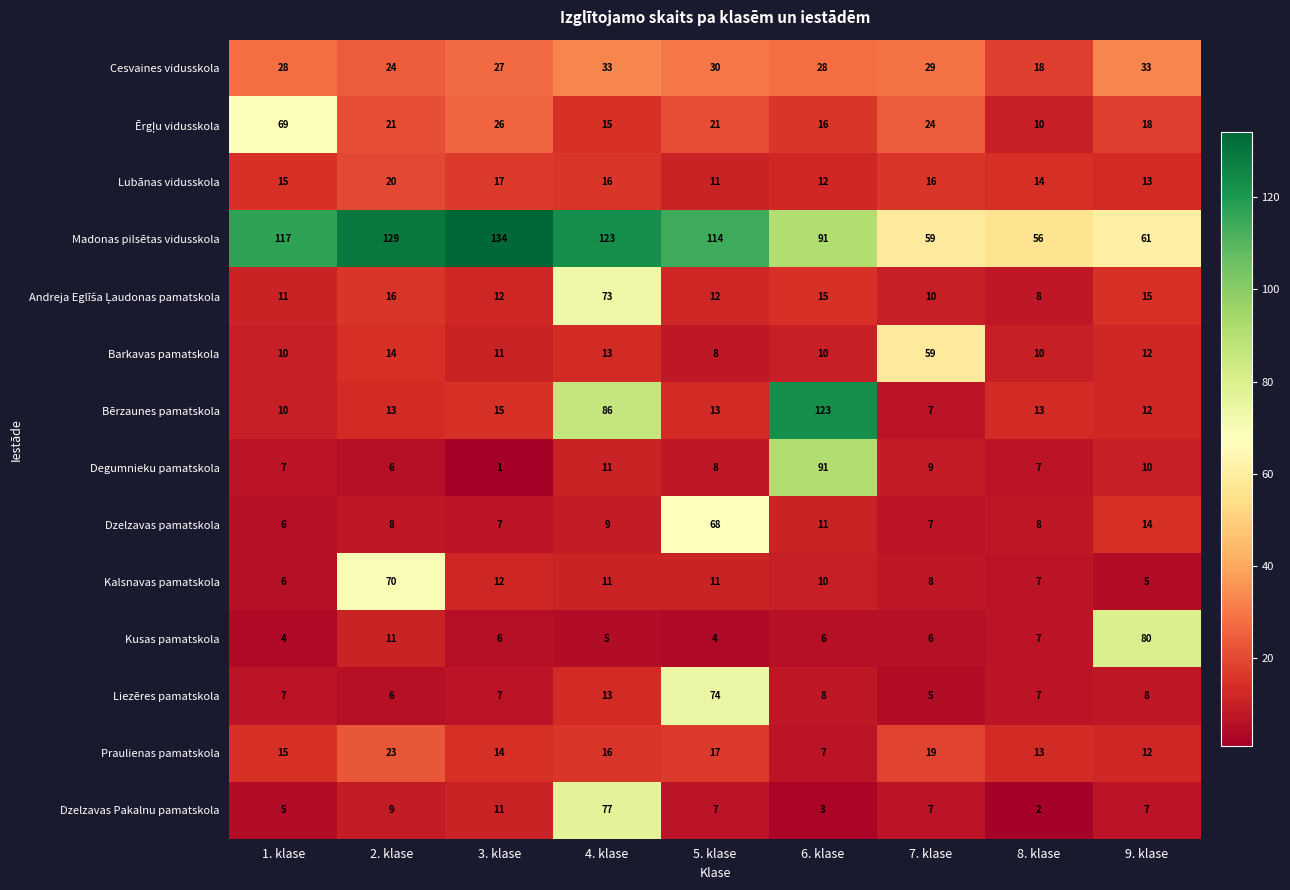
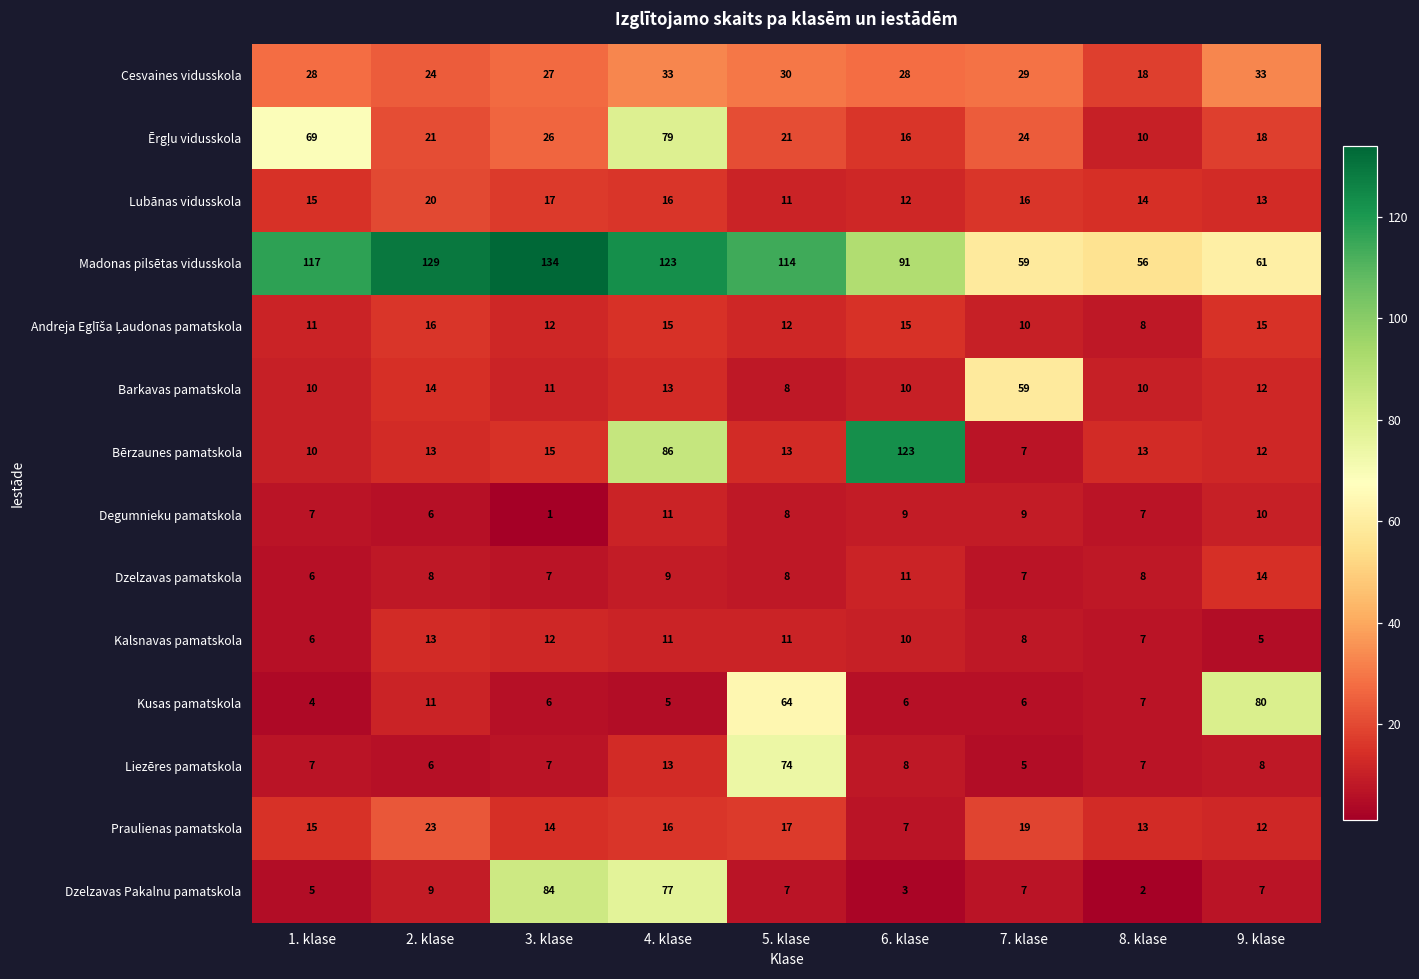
Ērgļu vidusskola, 4. klase: 15 -> 79
Andreja Eglīša Ļaudonas pamatskola, 4. klase: 73 -> 15
Degumnieku pamatskola, 6. klase: 91 -> 9
Dzelzavas pamatskola, 5. klase: 68 -> 8
Kalsnavas pamatskola, 2. klase: 70 -> 13
Kusas pamatskola, 5. klase: 4 -> 64
Dzelzavas Pakalnu pamatskola, 3. klase: 11 -> 84
